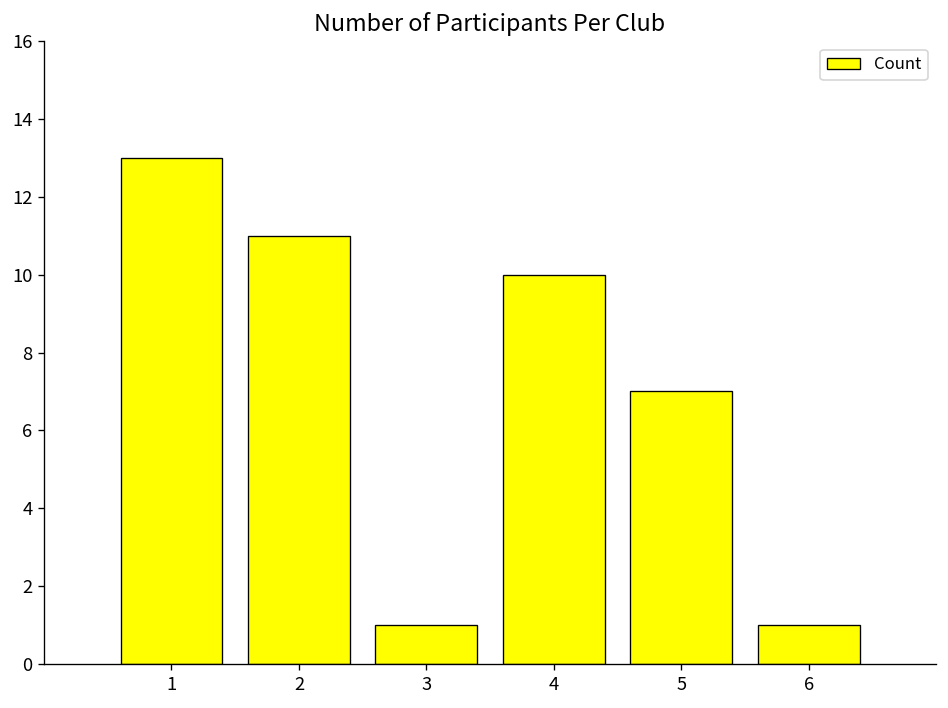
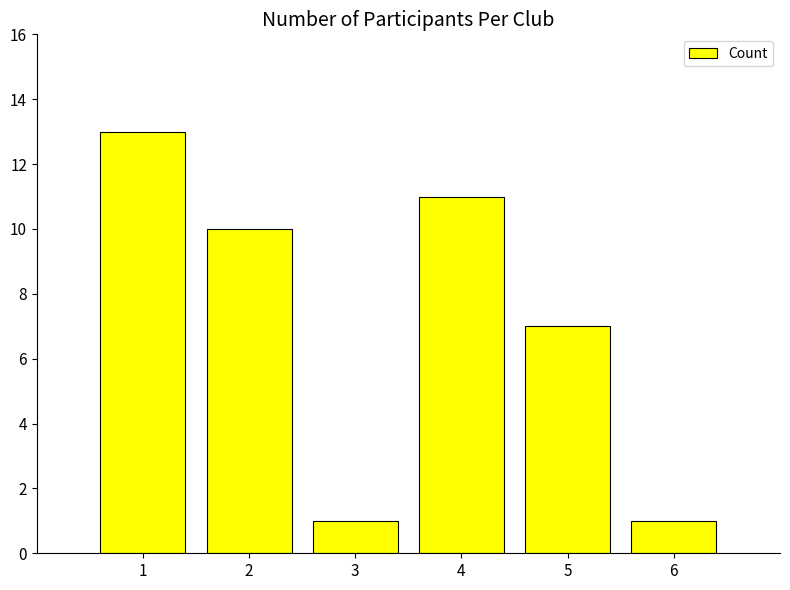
2: 11 -> 10
4: 10 -> 11
